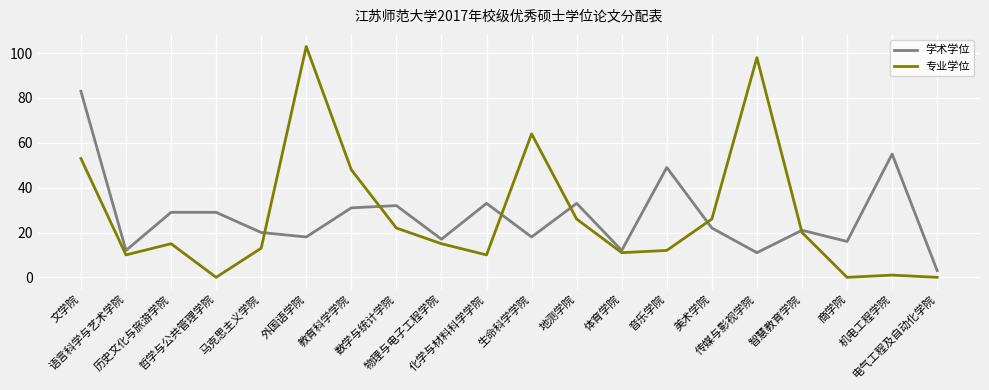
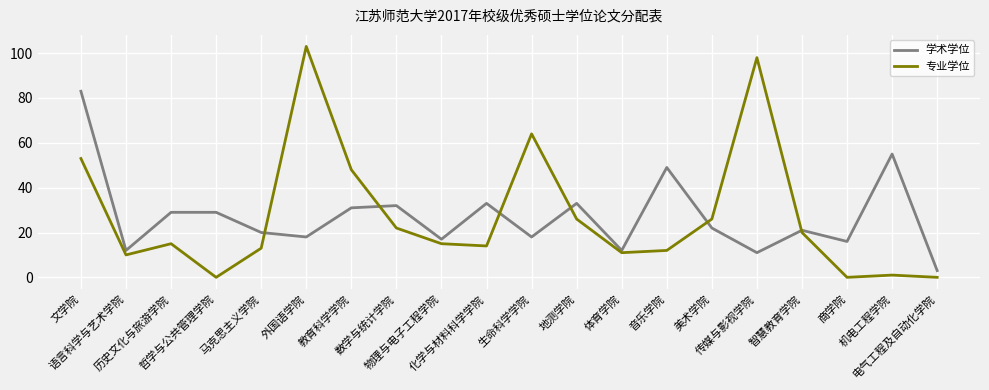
专业学位, 化学与材料科学学院: 10 -> 14
